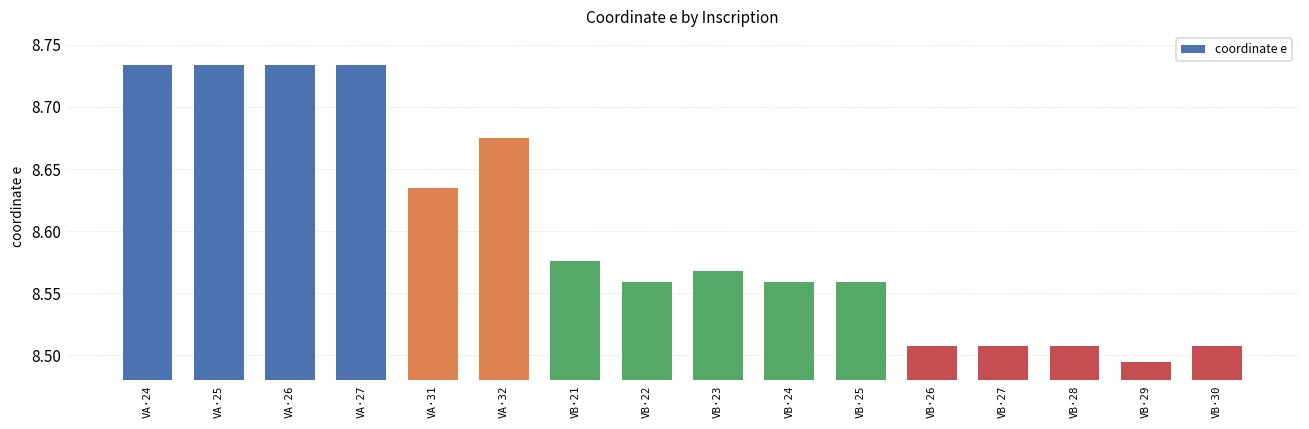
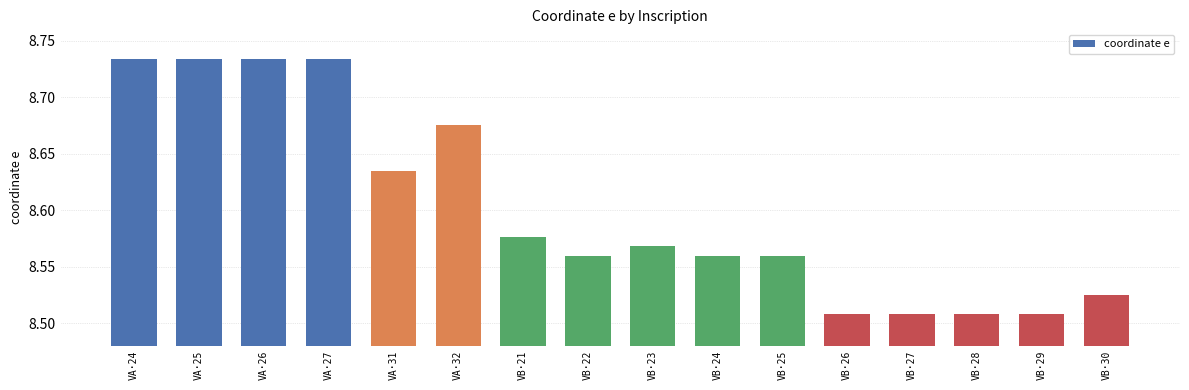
VB·29: 8.495 -> 8.508
VB·30: 8.508 -> 8.525
